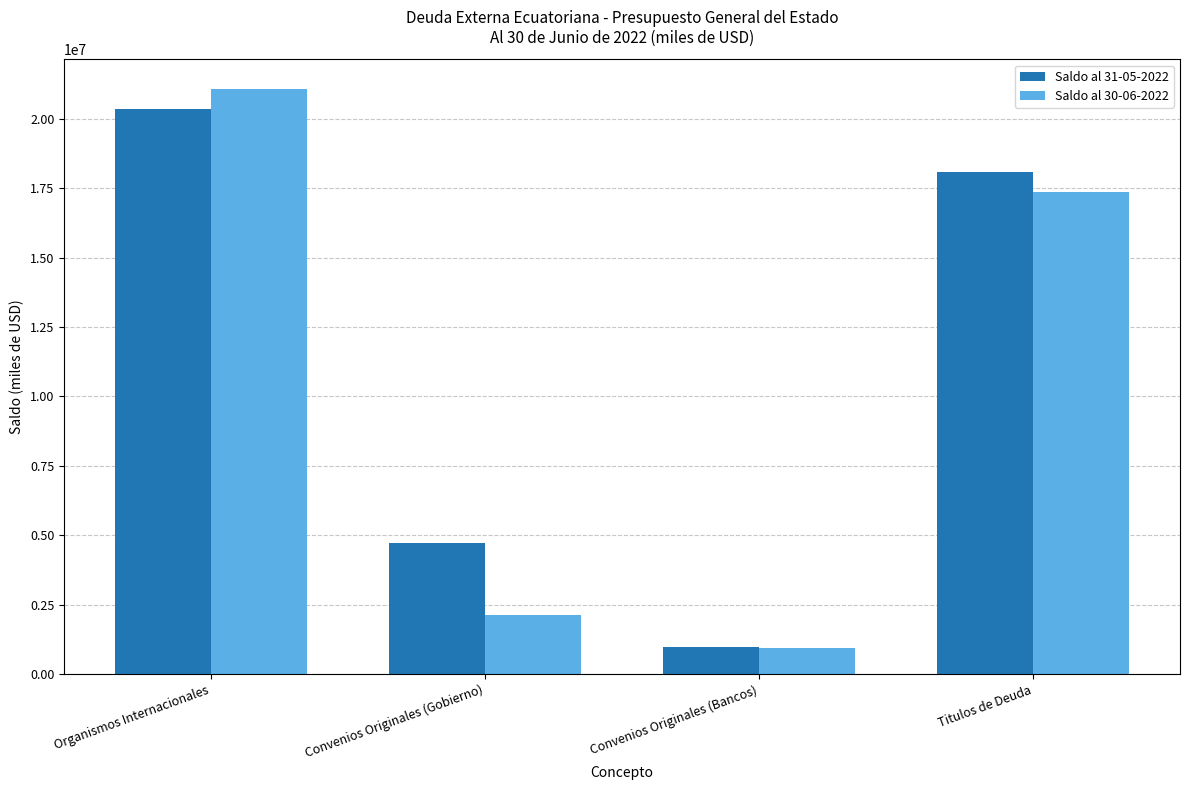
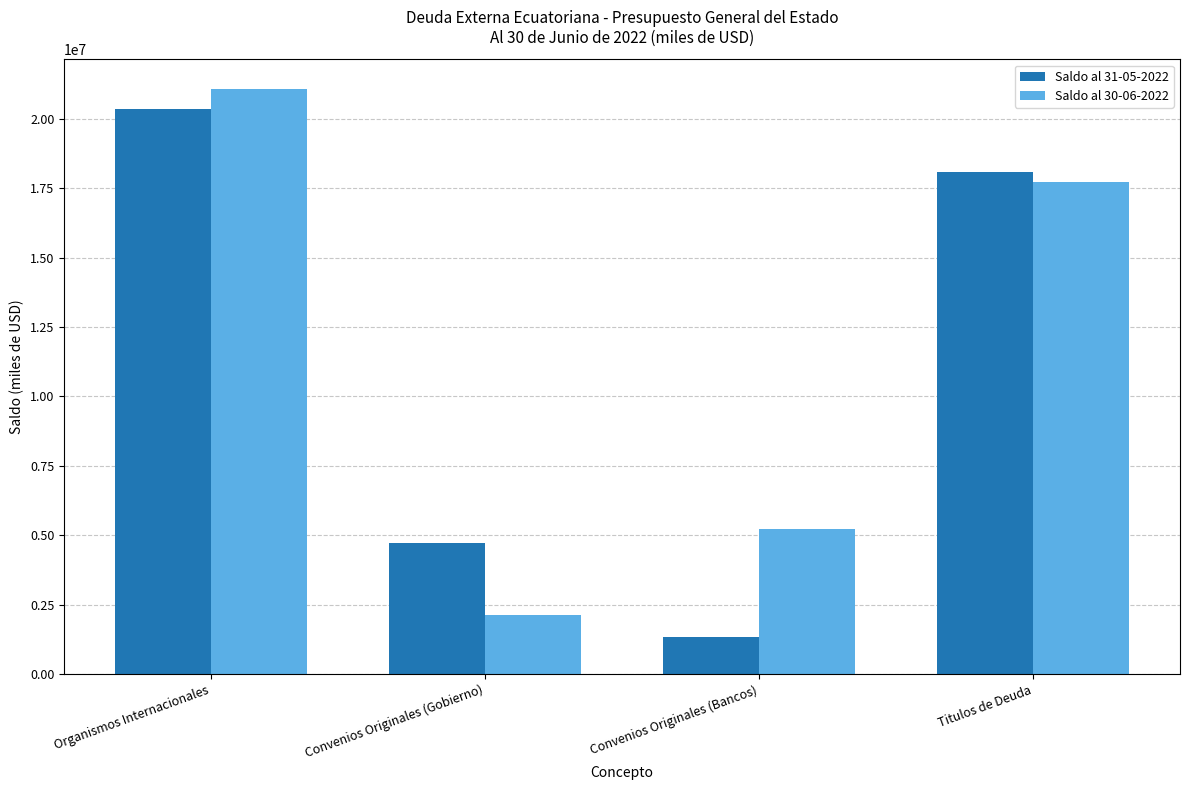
Saldo al 31-05-2022, Convenios Originales (Bancos): 1000000 -> 1300000
Saldo al 30-06-2022, Convenios Originales (Bancos): 900000 -> 5200000
Saldo al 30-06-2022, Titulos de Deuda: 17400000 -> 17700000
